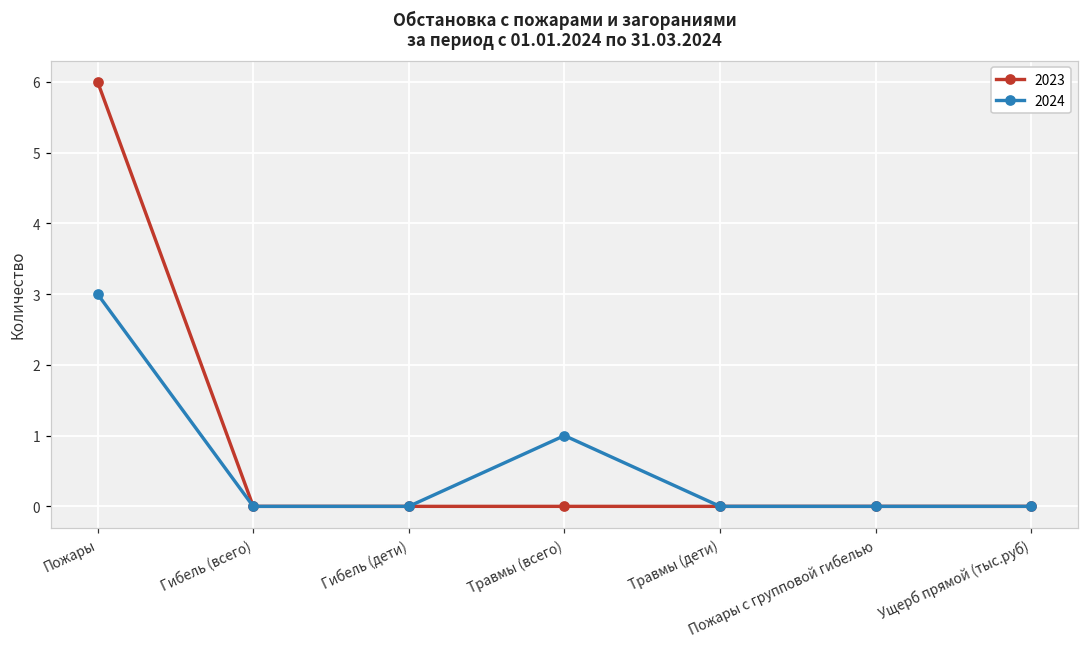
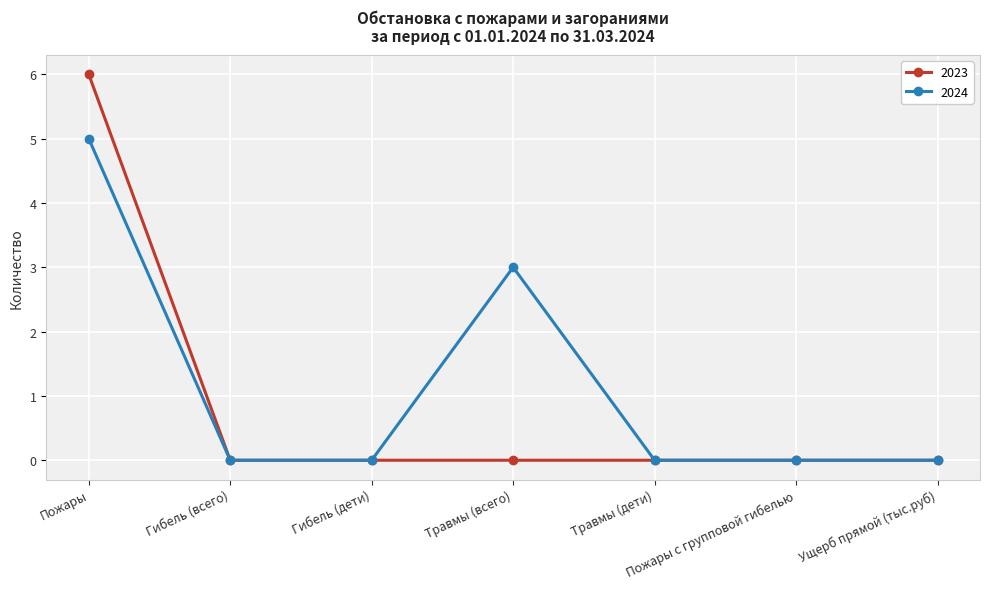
2024, Пожары: 3 -> 5
2024, Травмы (всего): 1 -> 3
